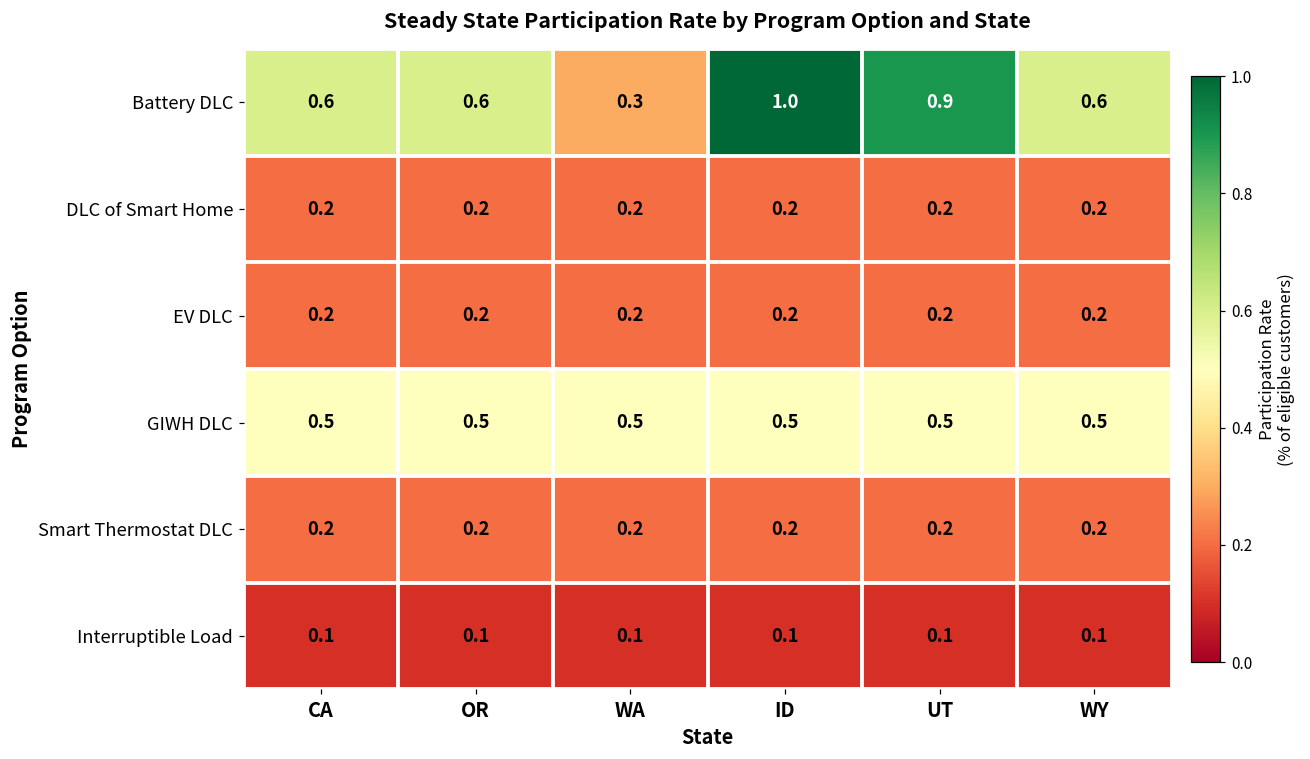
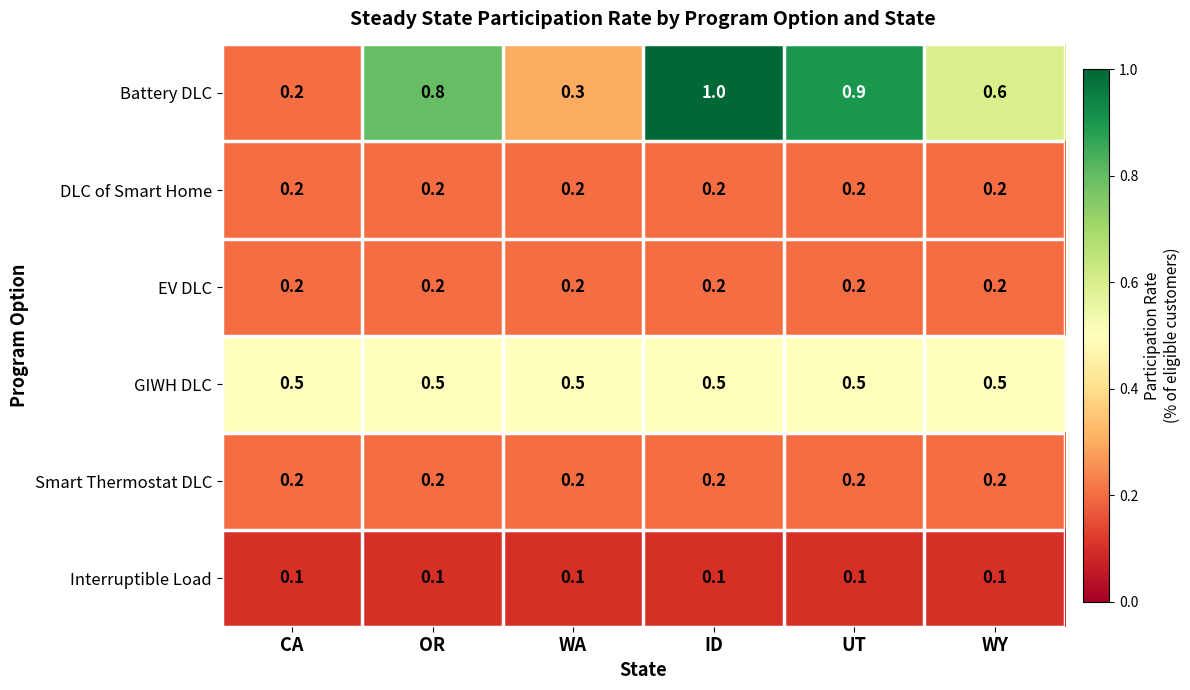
Battery DLC, CA: 0.6 -> 0.2
Battery DLC, OR: 0.6 -> 0.8
